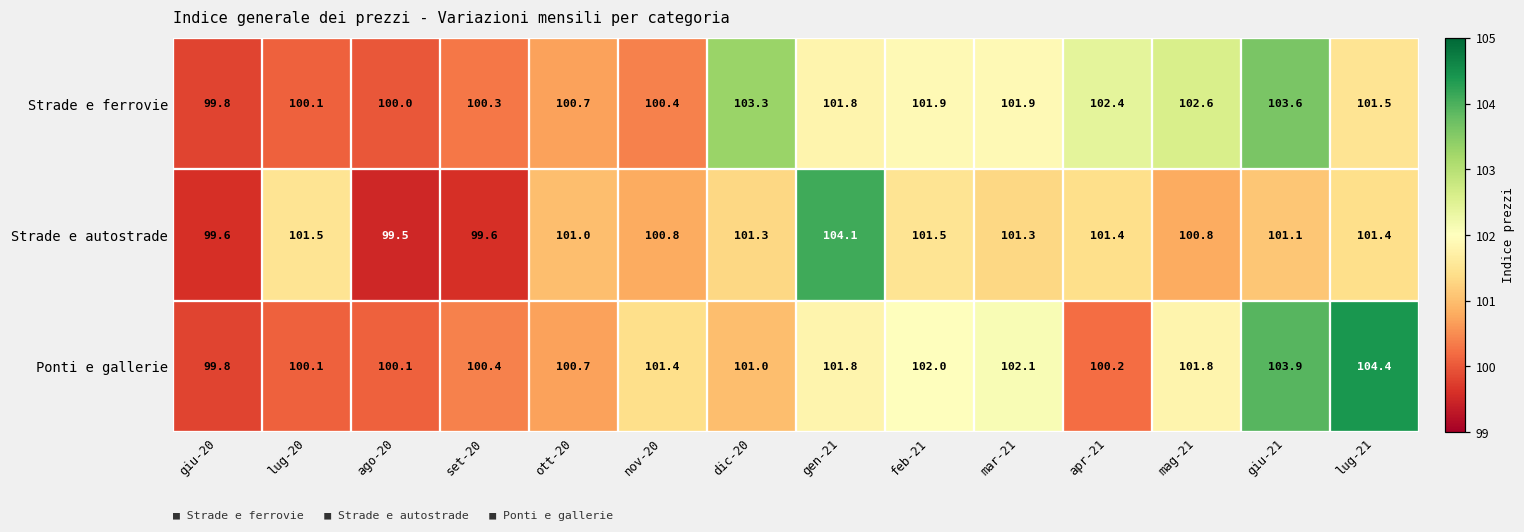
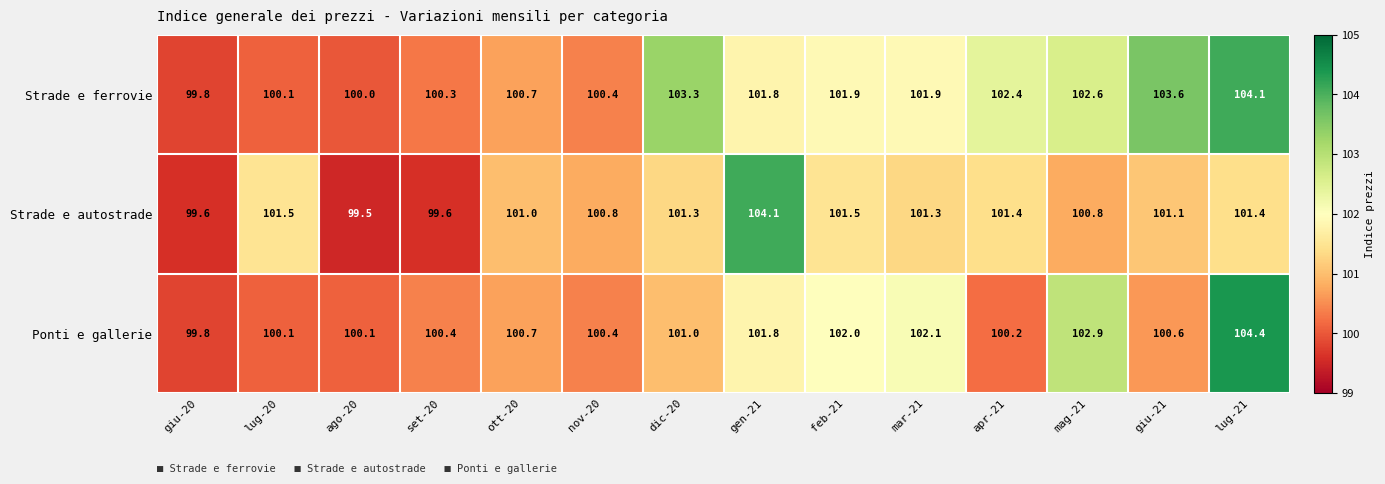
Strade e ferrovie, lug-21: 101.5 -> 104.1
Ponti e gallerie, nov-20: 101.4 -> 100.4
Ponti e gallerie, mag-21: 101.8 -> 102.9
Ponti e gallerie, giu-21: 103.9 -> 100.6
